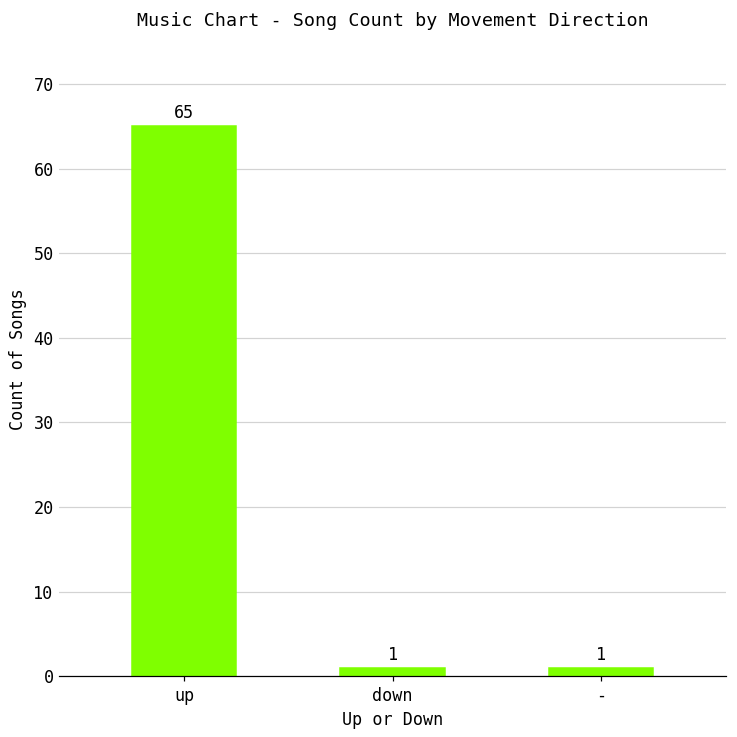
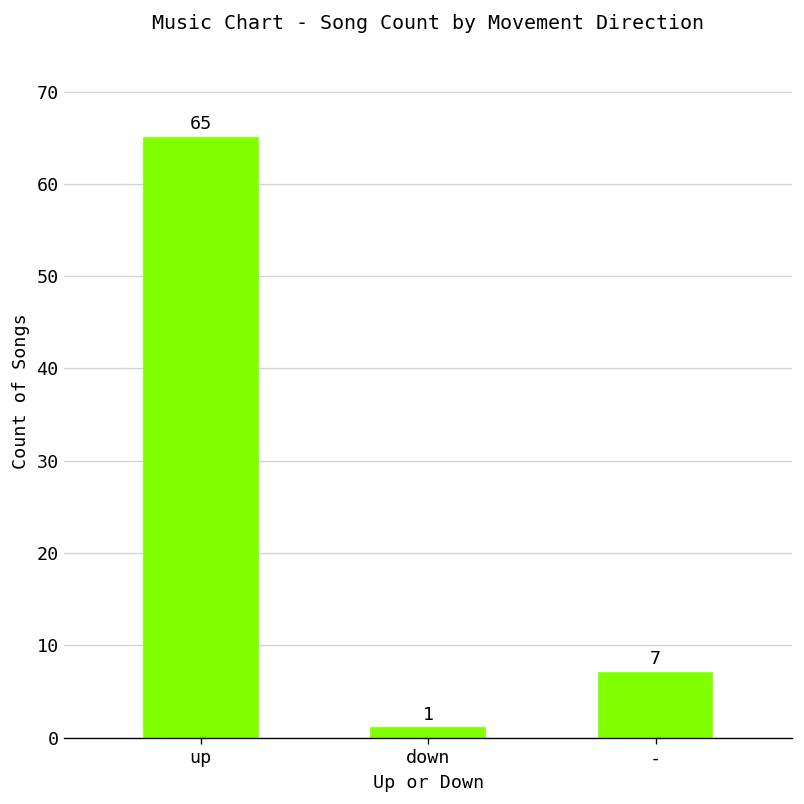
-: 1 -> 7
